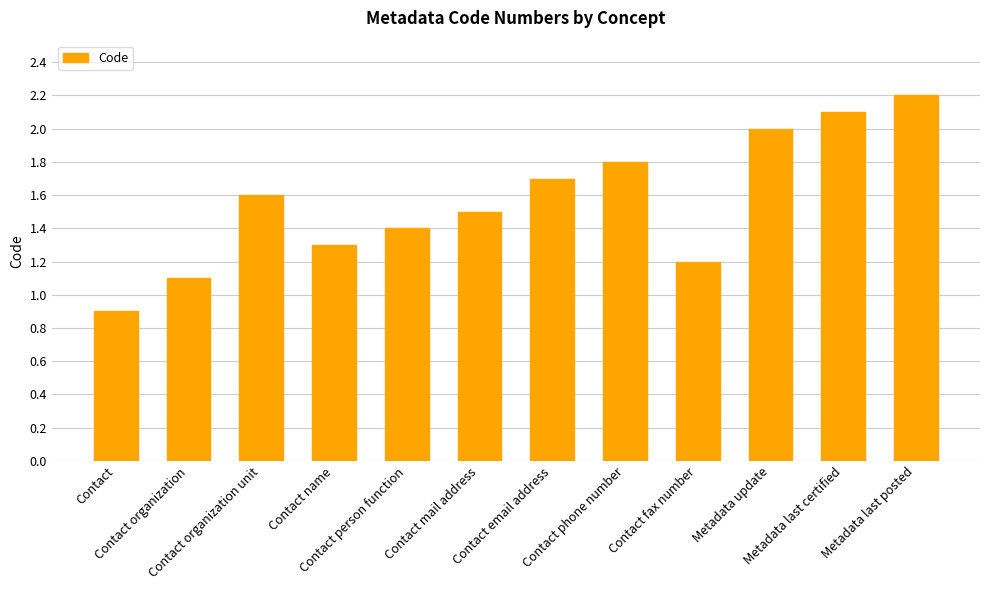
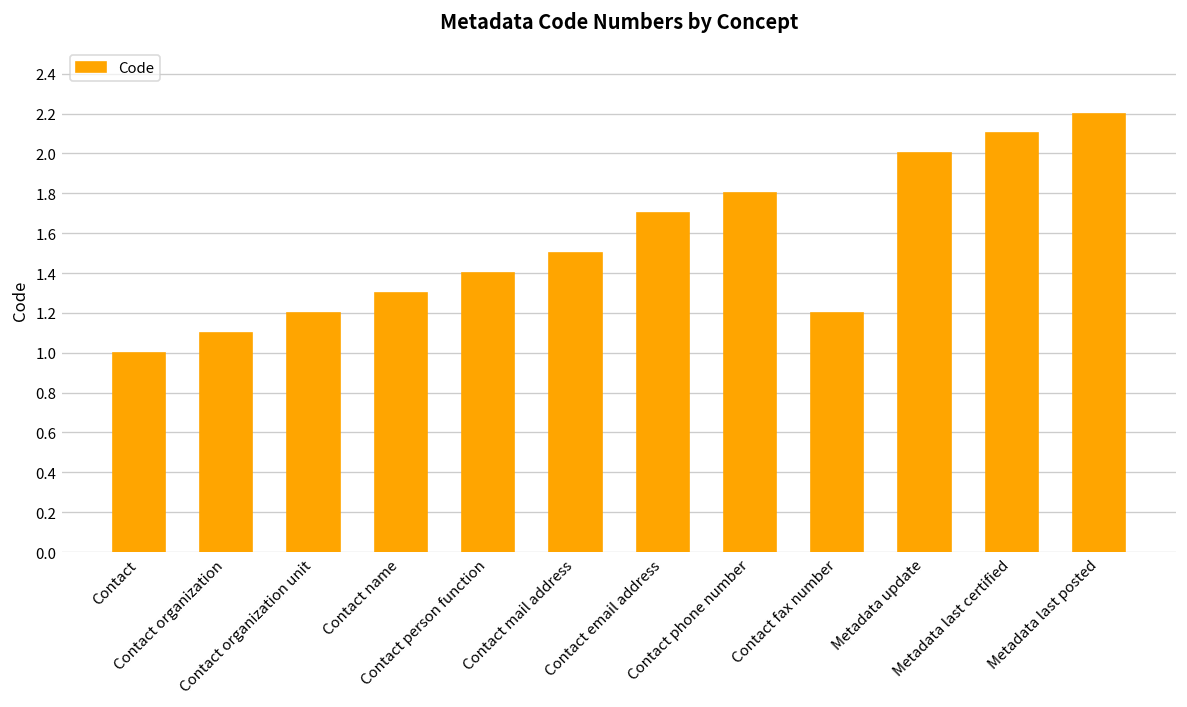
Contact: 0.9 -> 1.0
Contact organization unit: 1.6 -> 1.2
